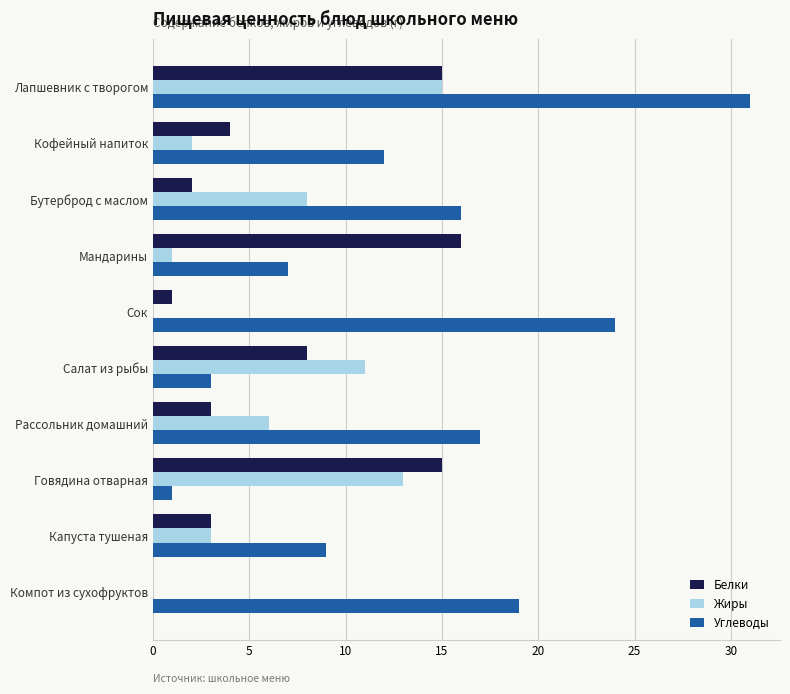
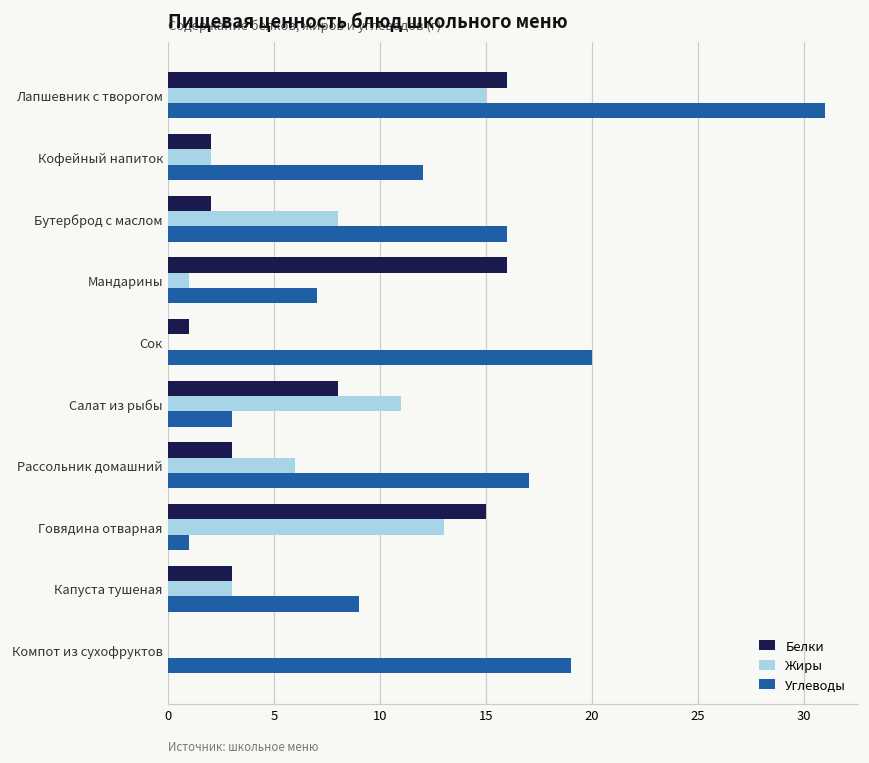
Белки, Лапшевник с творогом: 15 -> 16
Белки, Кофейный напиток: 4 -> 2
Углеводы, Сок: 24 -> 20
